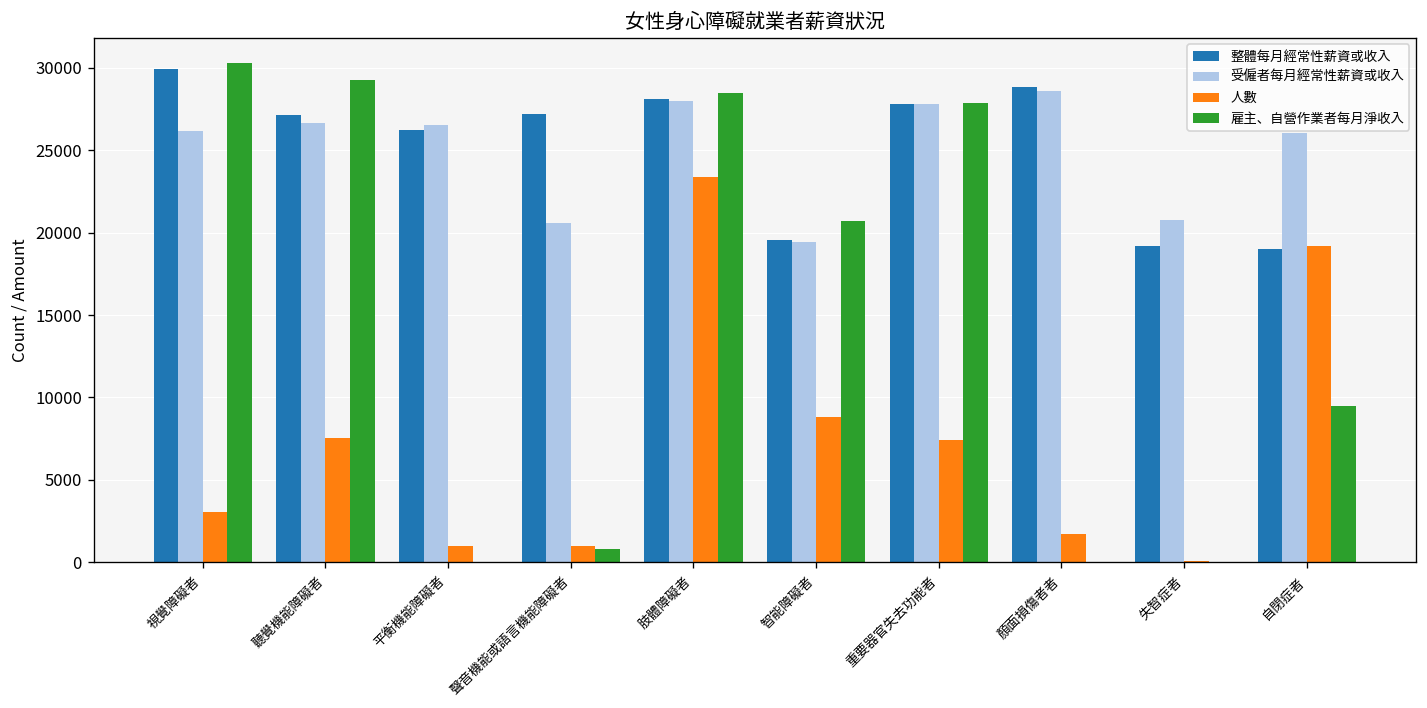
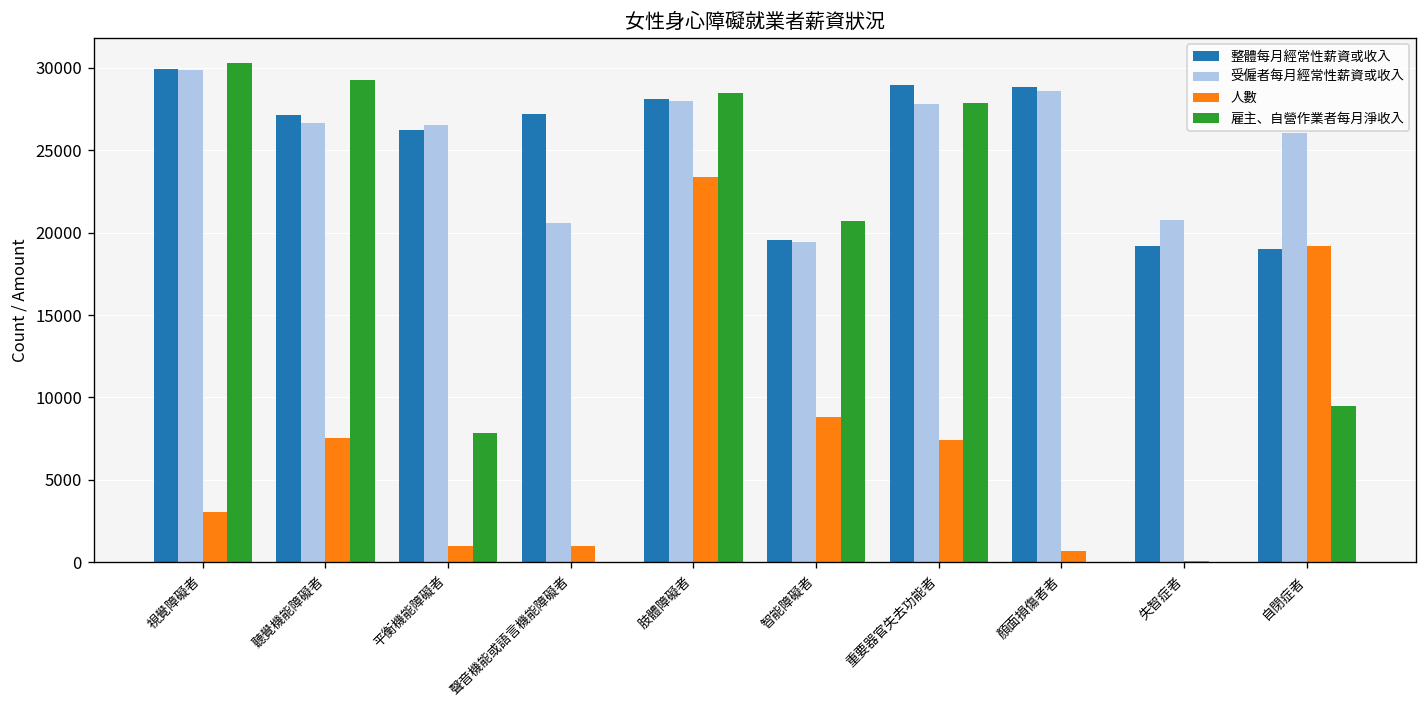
受僱者每月經常性薪資或收入, 視覺障礙者: 26200 -> 29900
雇主、自營作業者每月淨收入, 平衡機能障礙者: 0 -> 7800
雇主、自營作業者每月淨收入, 聲音機能或語言機能障礙者: 800 -> 0
整體每月經常性薪資或收入, 重要器官失去功能者: 27800 -> 28900
人數, 顏面損傷者者: 1700 -> 700
